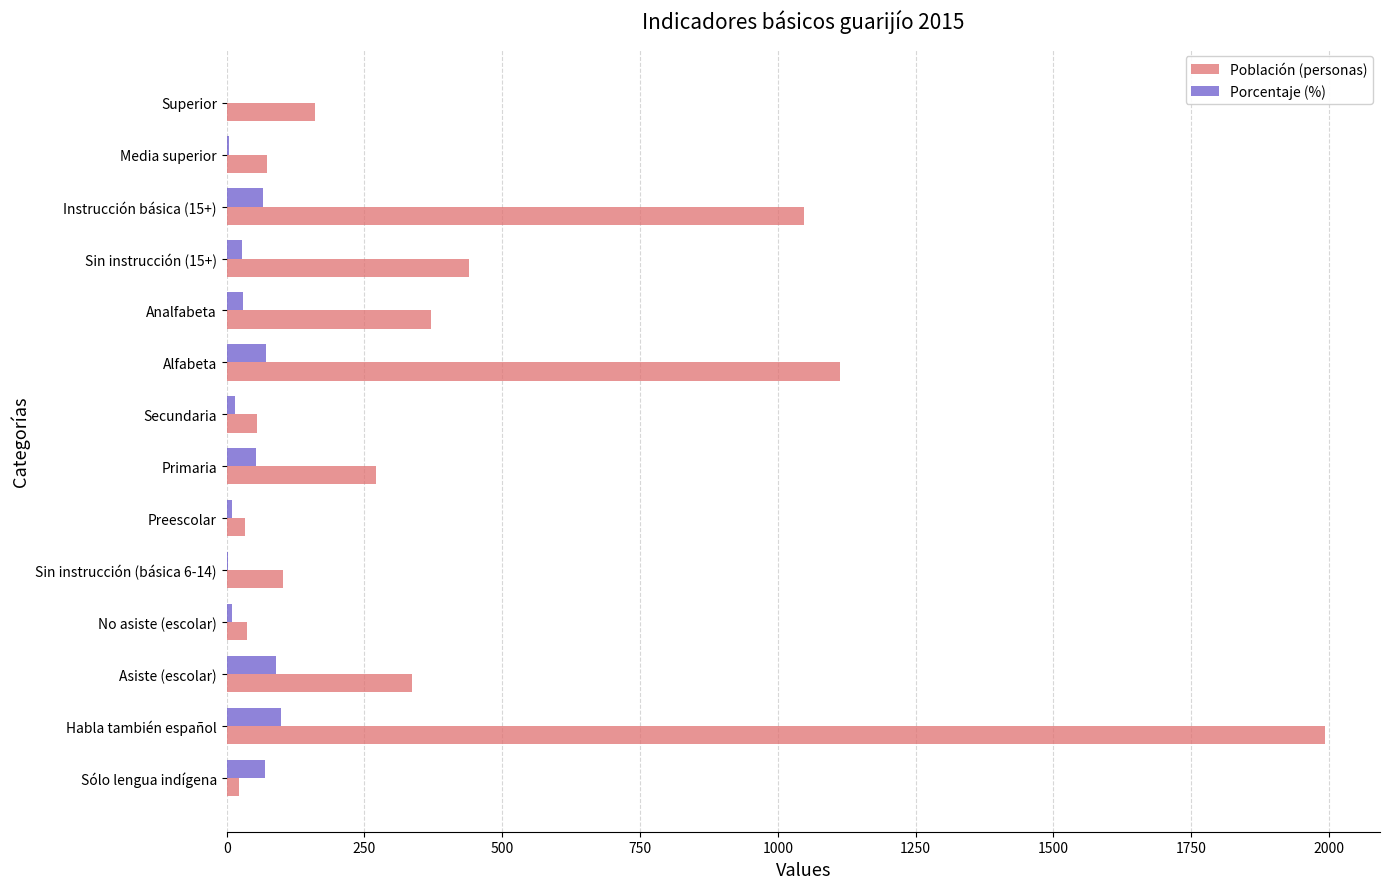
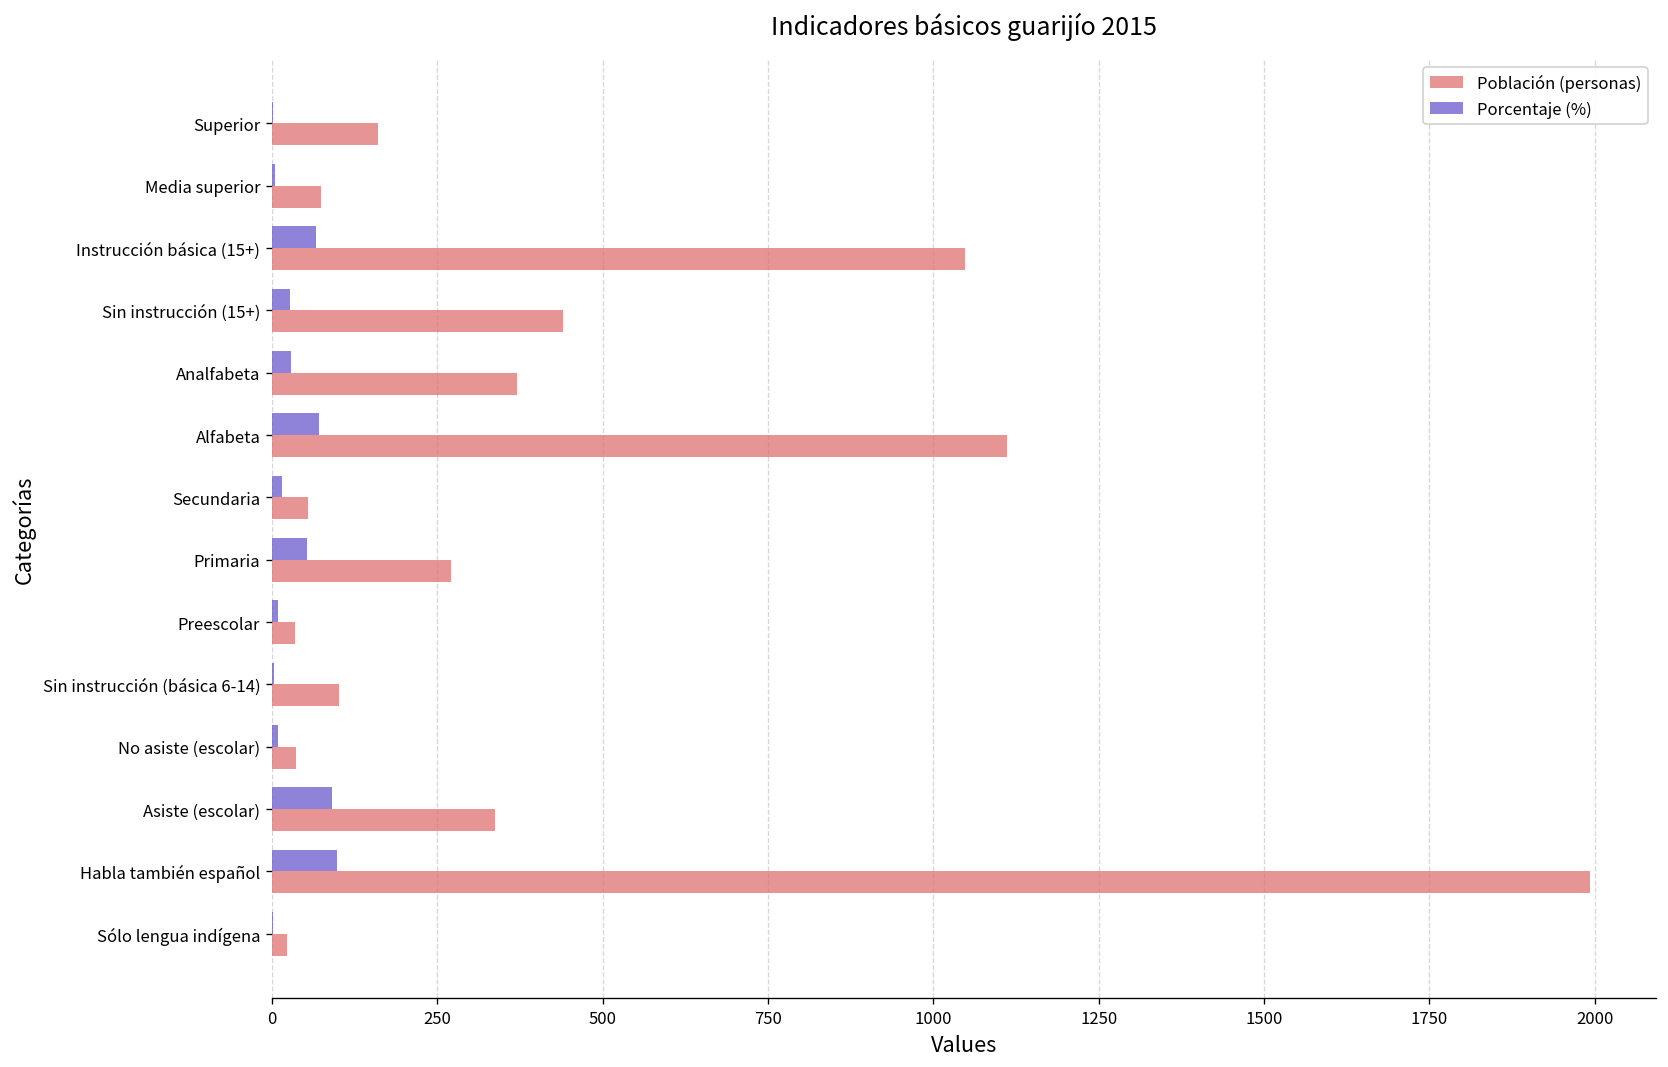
Porcentaje (%), Sólo lengua indígena: 70 -> 0
